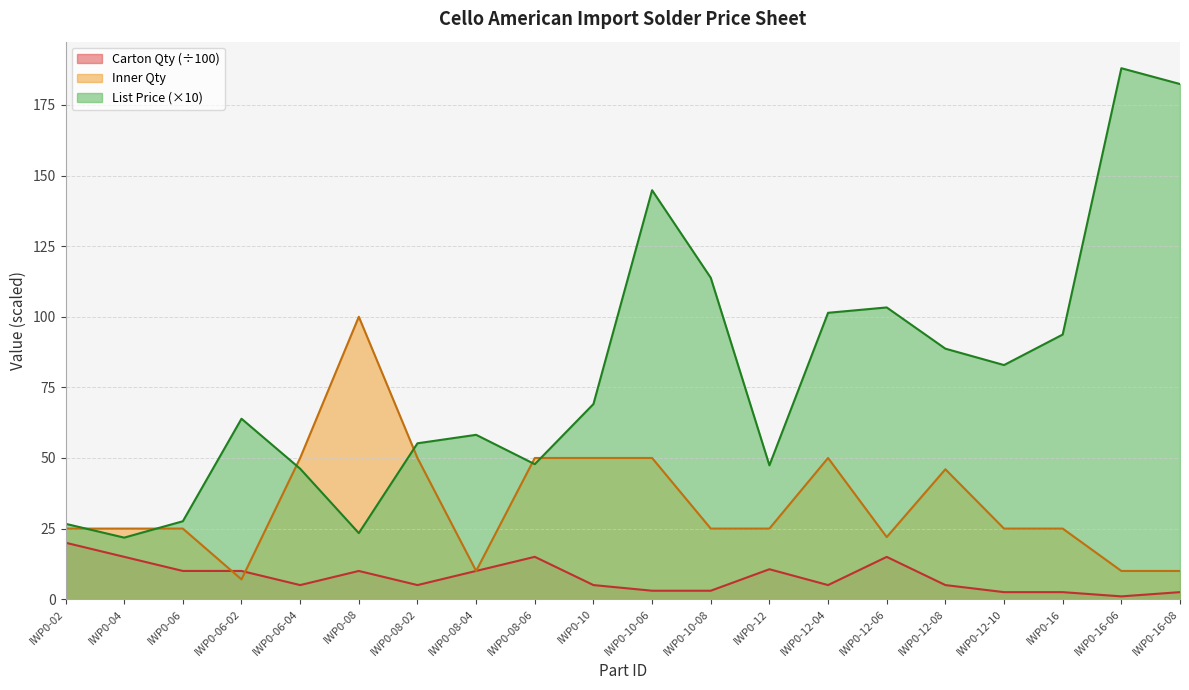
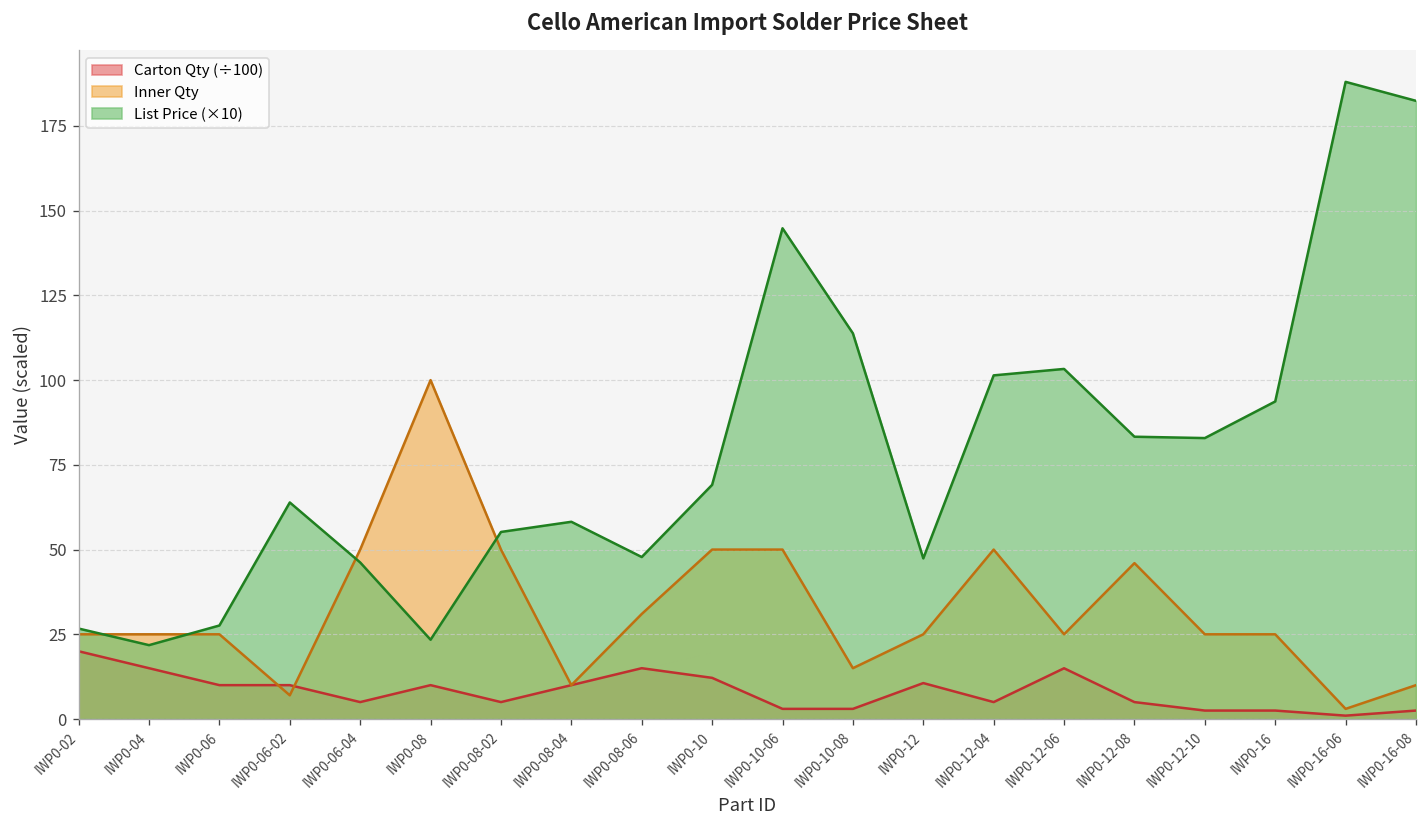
Inner Qty, IWP0-08-06: 50 -> 31
Carton Qty (÷100), IWP0-10: 5 -> 12
Inner Qty, IWP0-10-08: 25 -> 15
Inner Qty, IWP0-12-06: 22 -> 25
List Price (×10), IWP0-12-08: 89 -> 83
Inner Qty, IWP0-16-06: 10 -> 3
